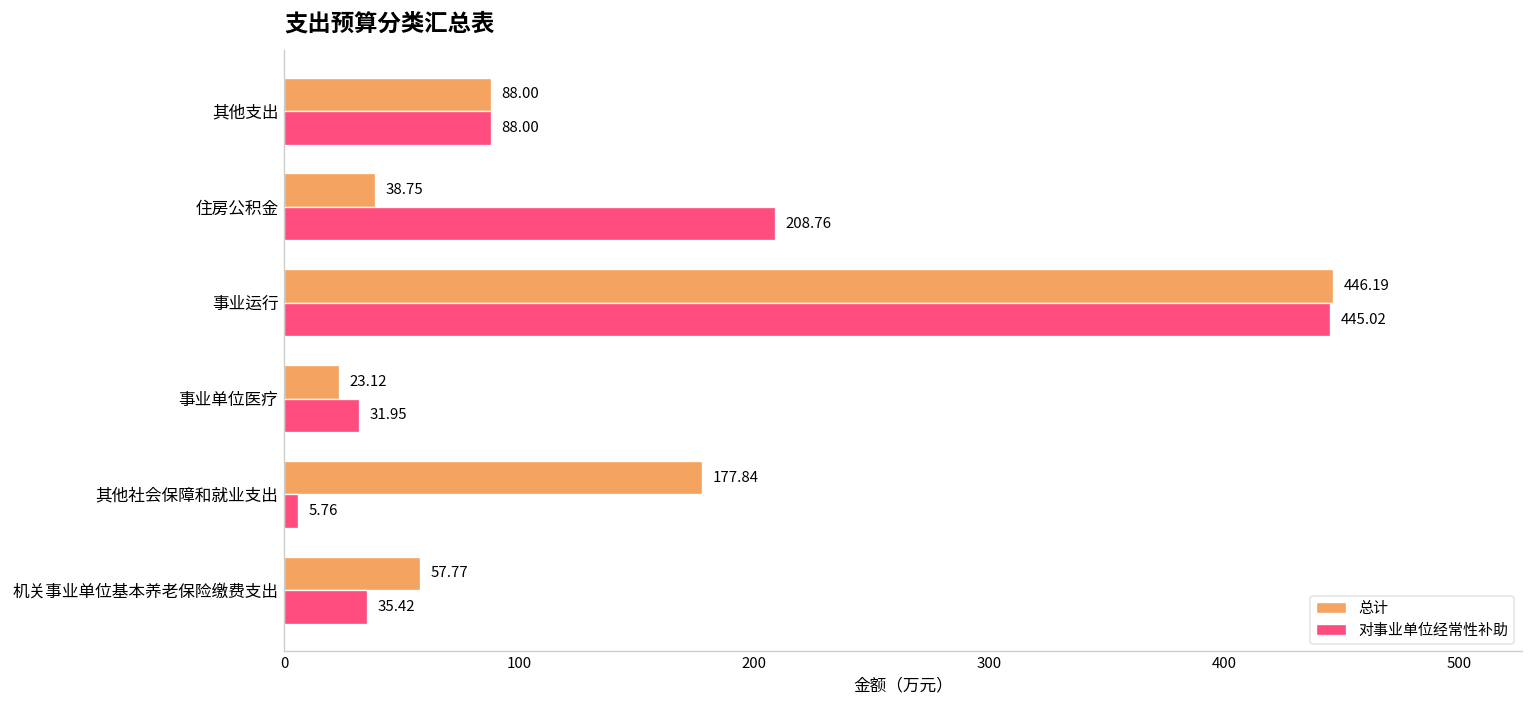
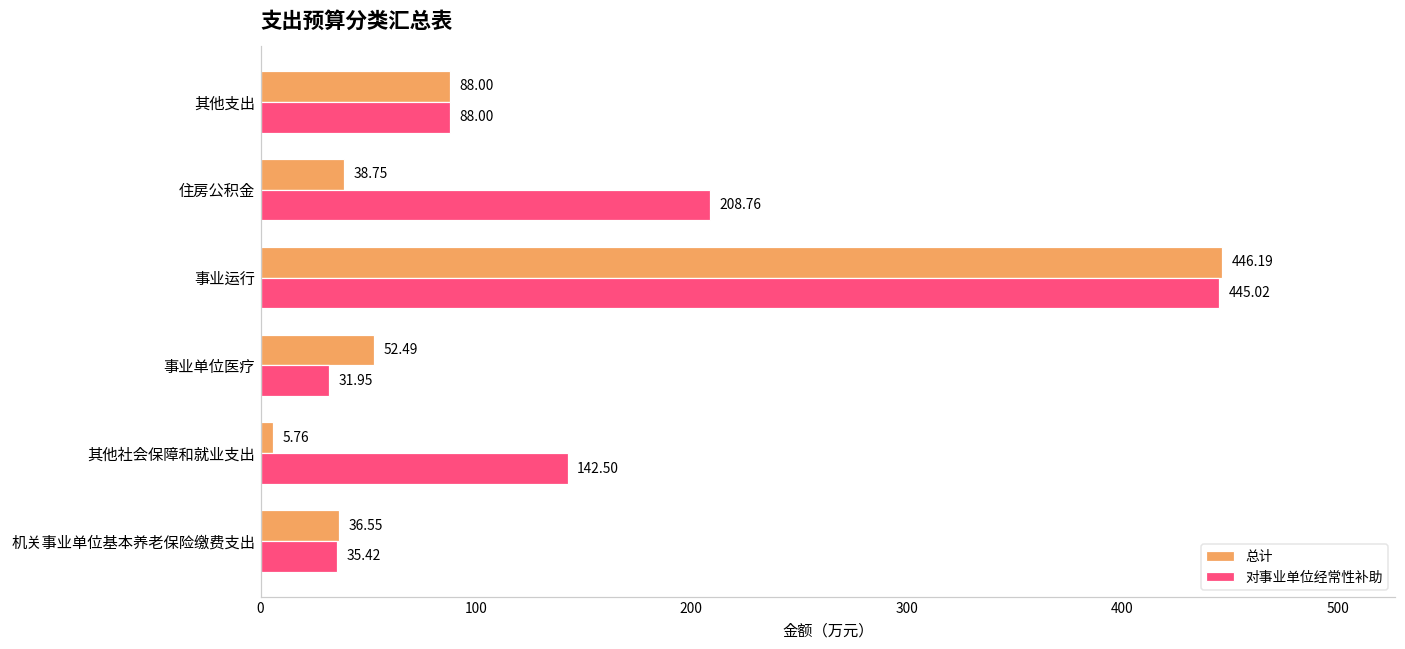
总计, 事业单位医疗: 23.12 -> 52.49
总计, 其他社会保障和就业支出: 177.84 -> 5.76
对事业单位经常性补助, 其他社会保障和就业支出: 5.76 -> 142.50
总计, 机关事业单位基本养老保险缴费支出: 57.77 -> 36.55
